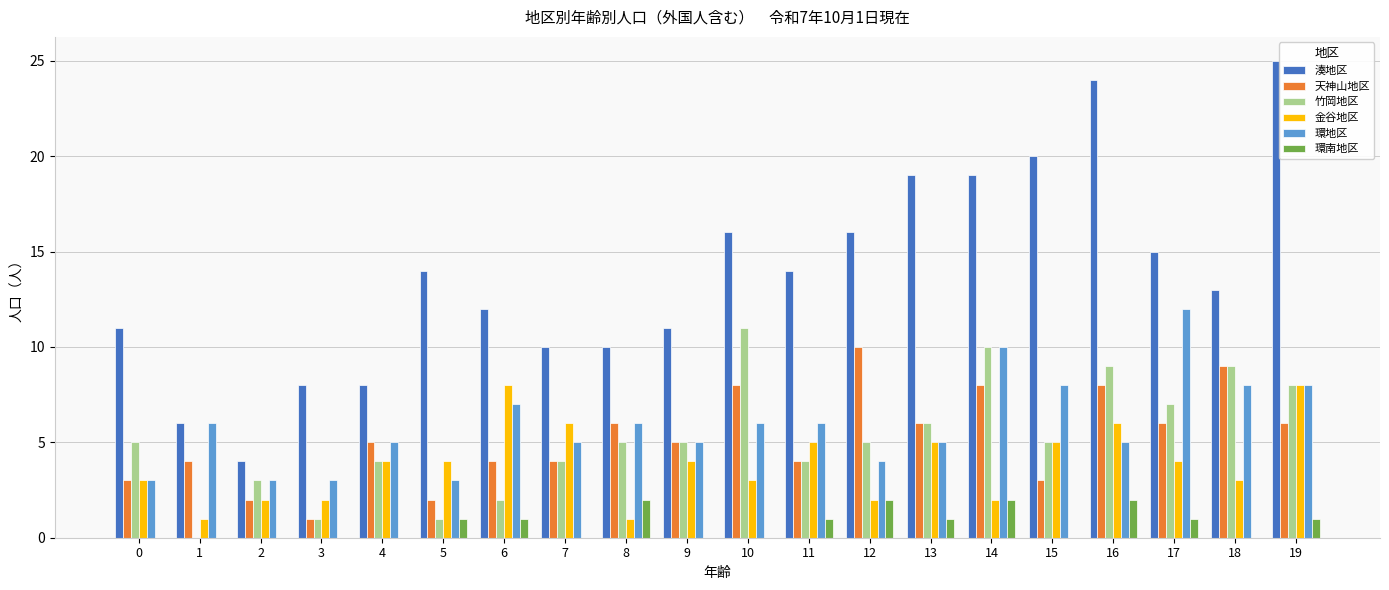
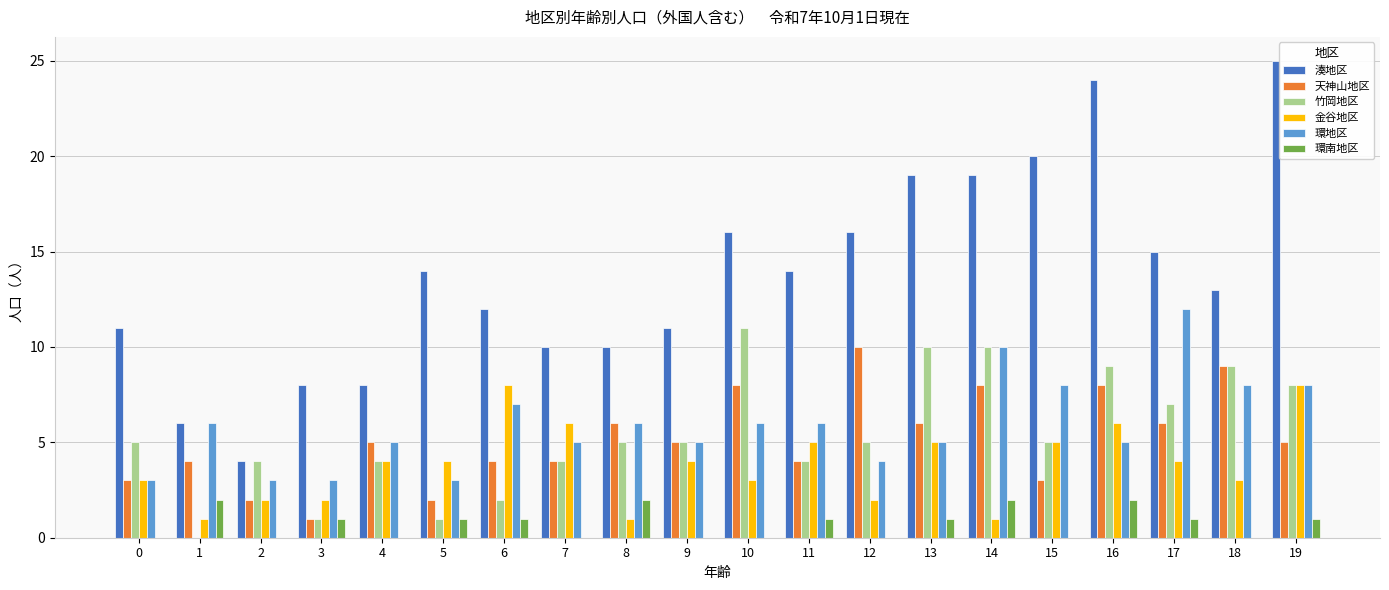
環南地区, 1: 0 -> 2
竹岡地区, 2: 3 -> 4
環南地区, 3: 0 -> 1
環南地区, 12: 2 -> 0
竹岡地区, 13: 6 -> 10
金谷地区, 14: 2 -> 1
天神山地区, 19: 6 -> 5
